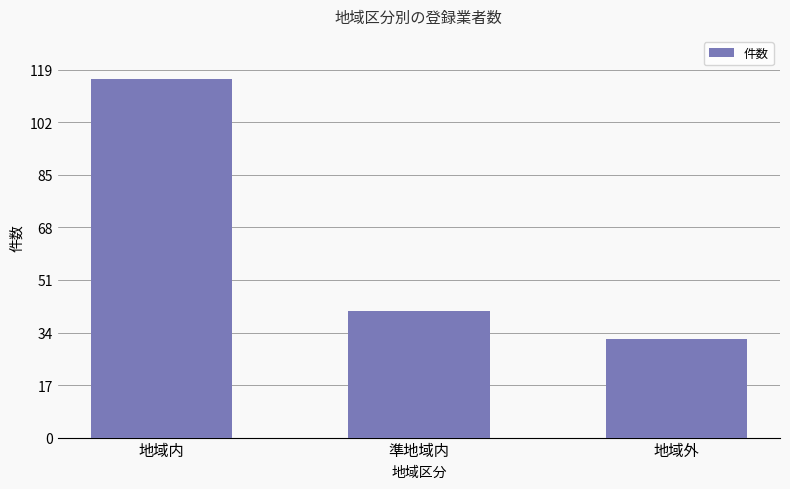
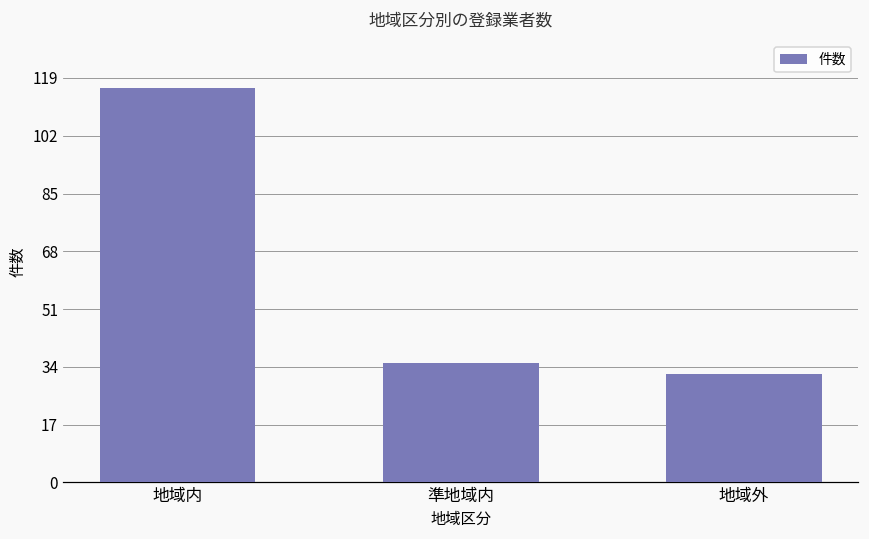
準地域内: 41 -> 35
